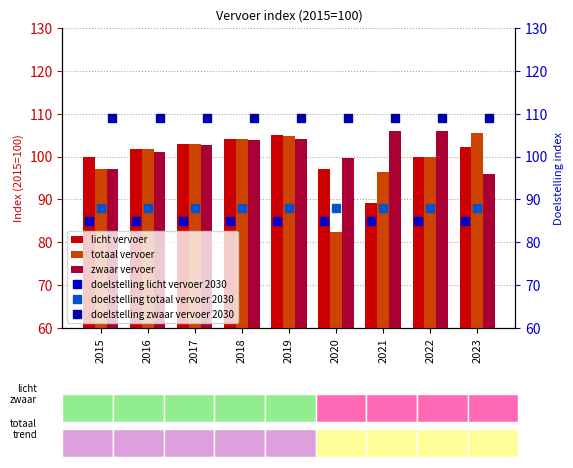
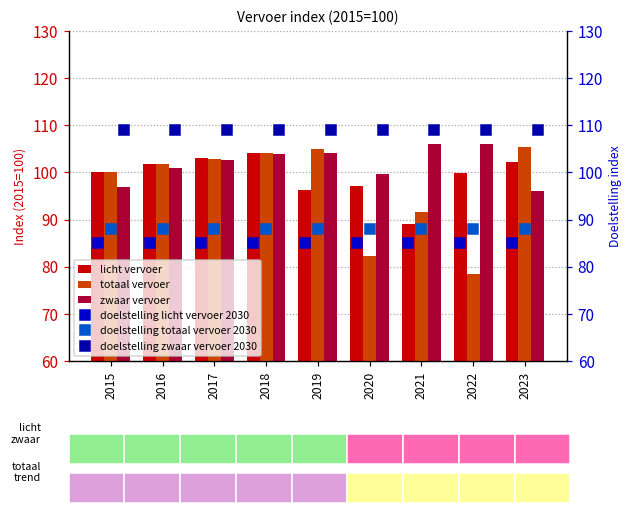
Vervoer index (2015=100), totaal vervoer, 2015: 97 -> 100
Vervoer index (2015=100), licht vervoer, 2019: 105 -> 96
Vervoer index (2015=100), totaal vervoer, 2021: 96 -> 92
Vervoer index (2015=100), totaal vervoer, 2022: 100 -> 79
